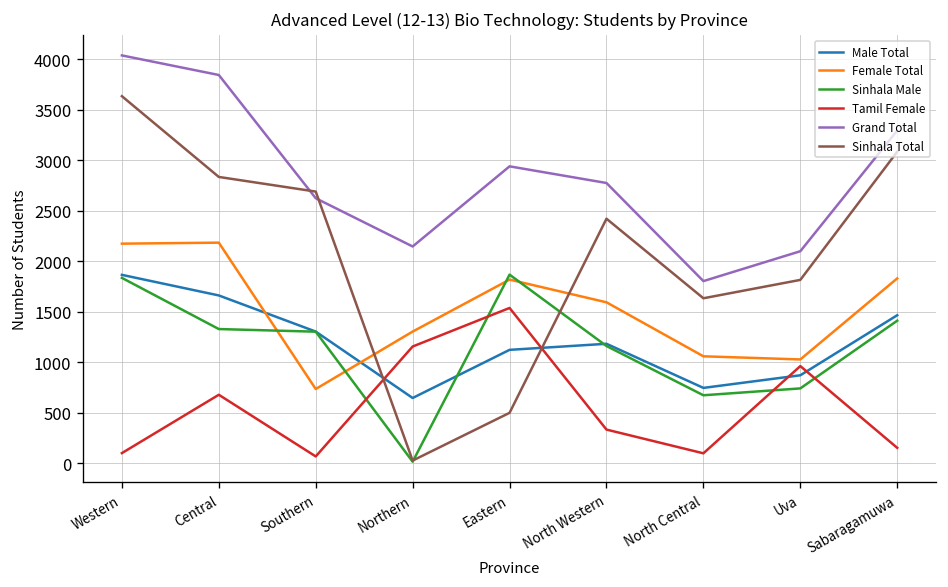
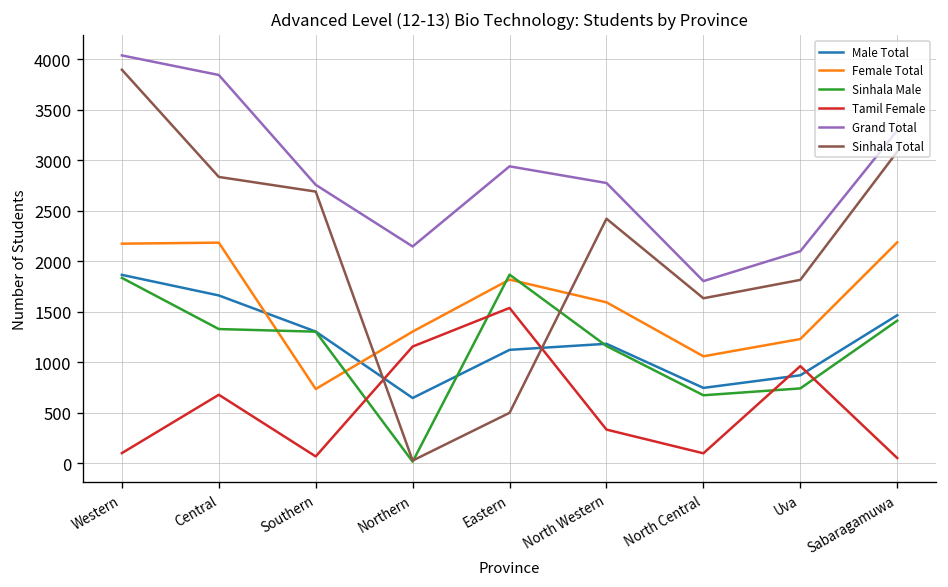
Sinhala Total, Western: 3600 -> 3900
Grand Total, Southern: 2600 -> 2800
Female Total, Uva: 1000 -> 1200
Female Total, Sabaragamuwa: 1800 -> 2200
Tamil Female, Sabaragamuwa: 200 -> 100
